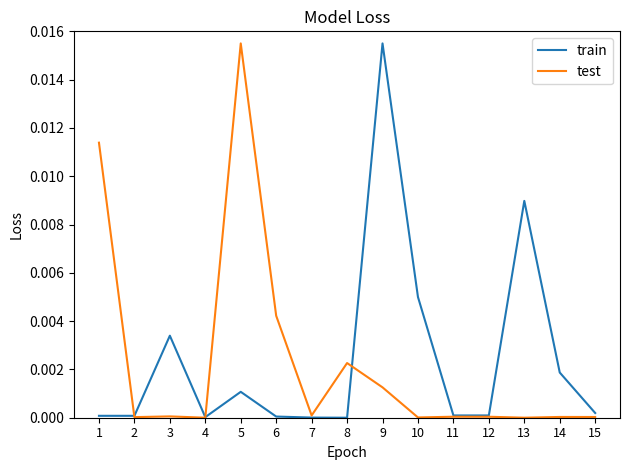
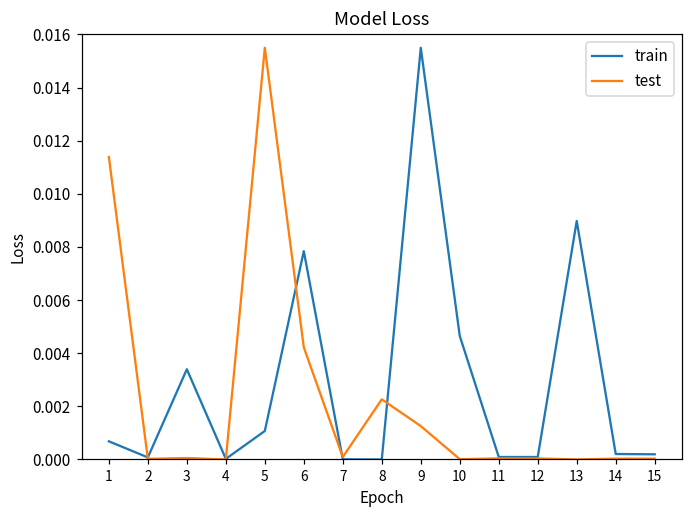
train, 1: 0.0001 -> 0.0007
train, 6: 0.0000 -> 0.0078
train, 10: 0.0050 -> 0.0047
train, 14: 0.0019 -> 0.0002
